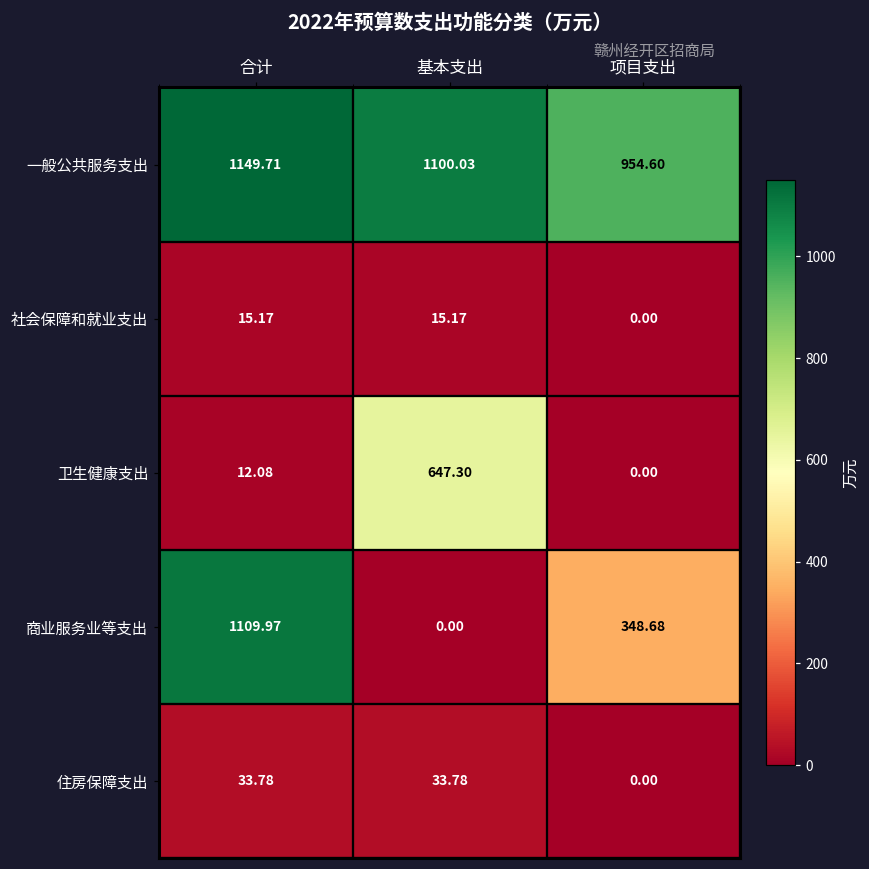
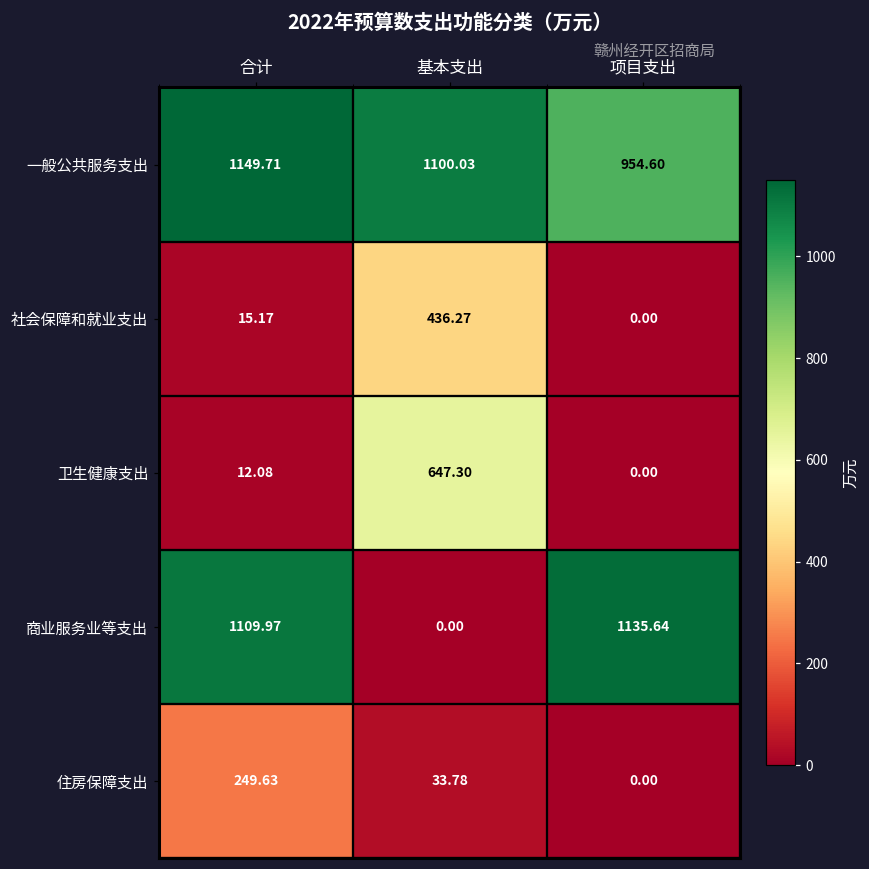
社会保障和就业支出, 基本支出: 15.17 -> 436.27
商业服务业等支出, 项目支出: 348.68 -> 1135.64
住房保障支出, 合计: 33.78 -> 249.63
